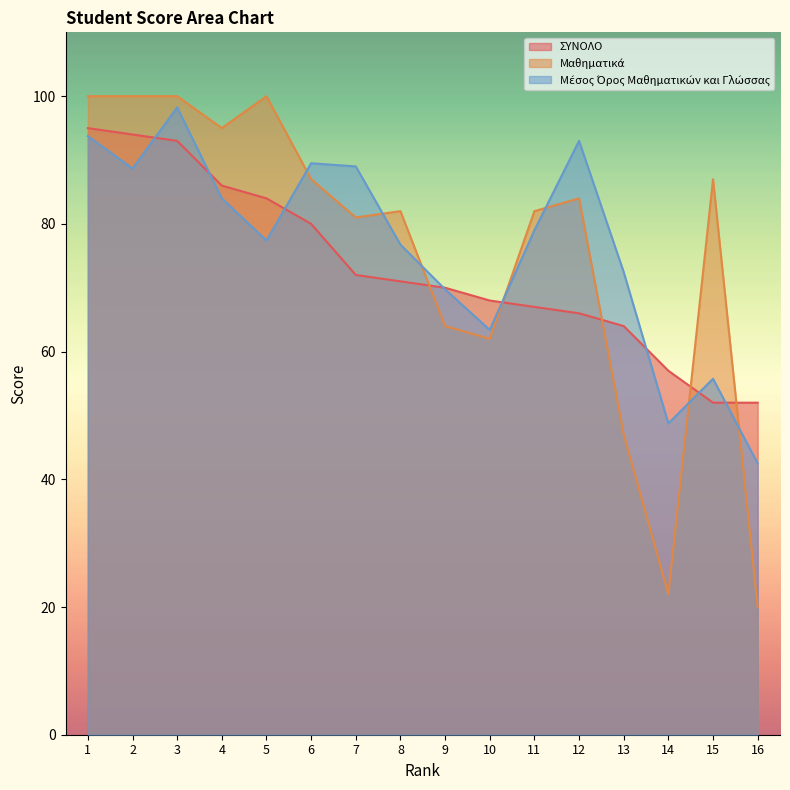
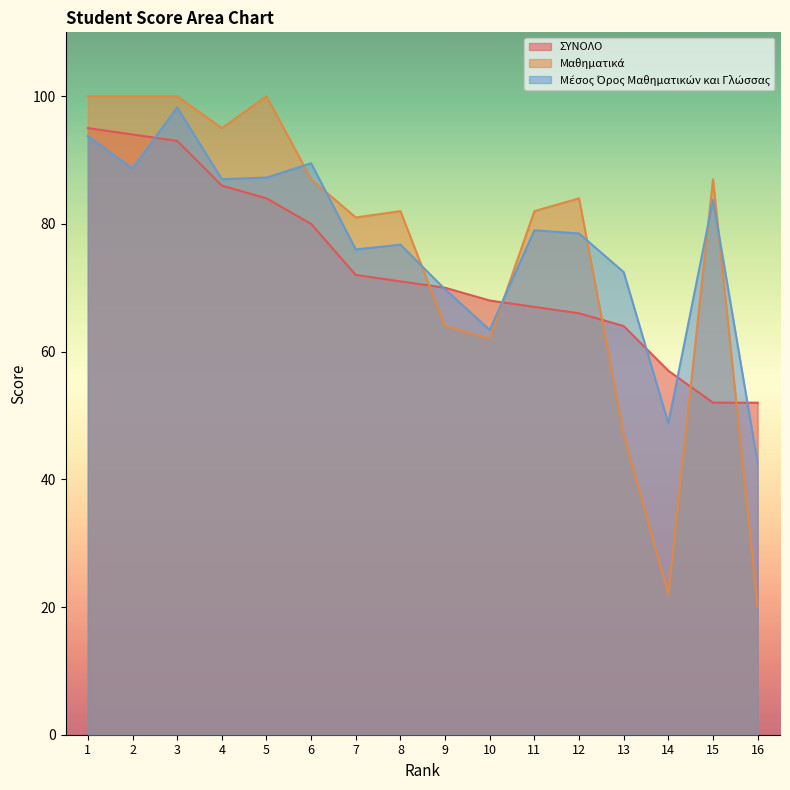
Μέσος Όρος Μαθηματικών και Γλώσσας, 4: 84 -> 87
Μέσος Όρος Μαθηματικών και Γλώσσας, 5: 77 -> 87
Μέσος Όρος Μαθηματικών και Γλώσσας, 7: 89 -> 76
Μέσος Όρος Μαθηματικών και Γλώσσας, 12: 93 -> 79
Μέσος Όρος Μαθηματικών και Γλώσσας, 15: 56 -> 84
